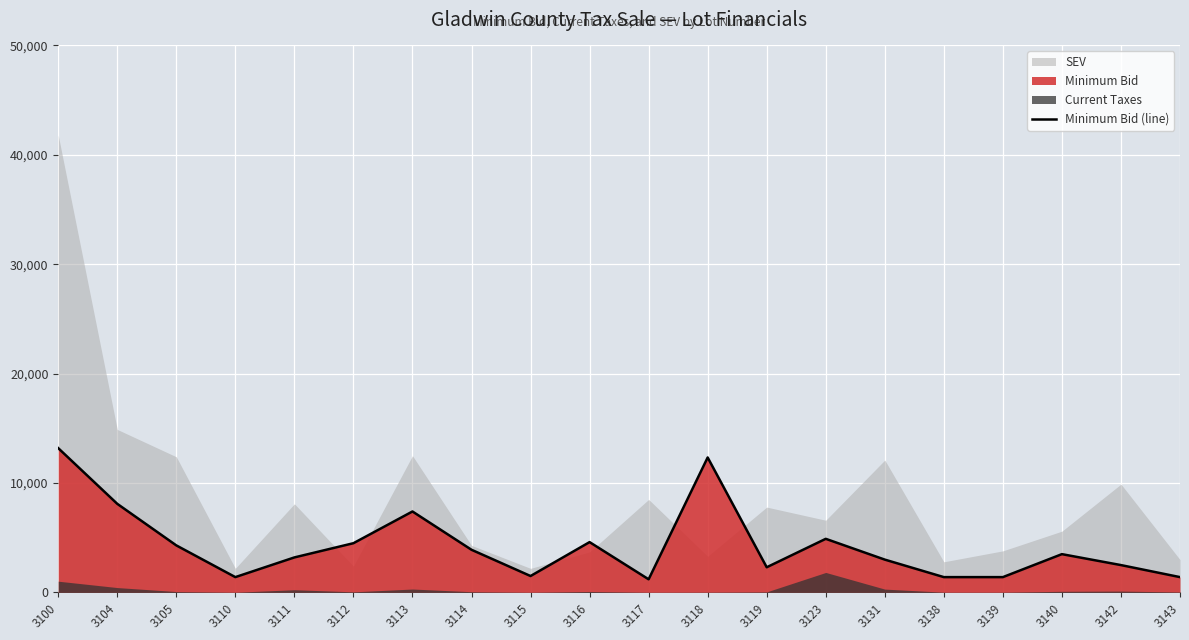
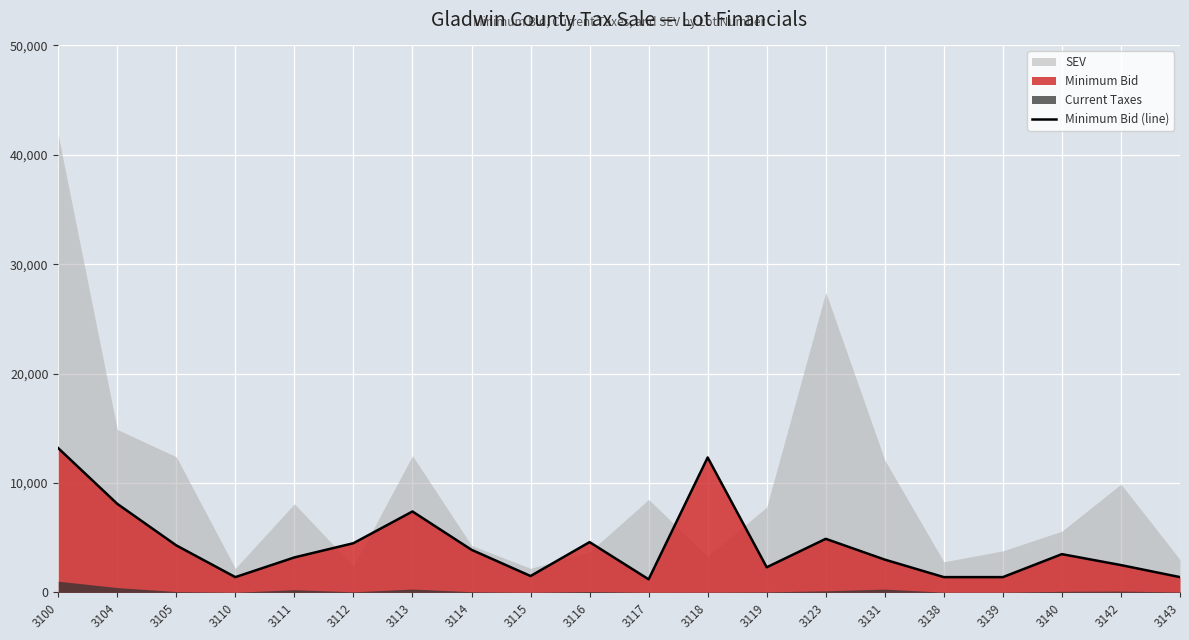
SEV, 3123: 6,600 -> 27,400
Current Taxes, 3123: 1,800 -> 100
